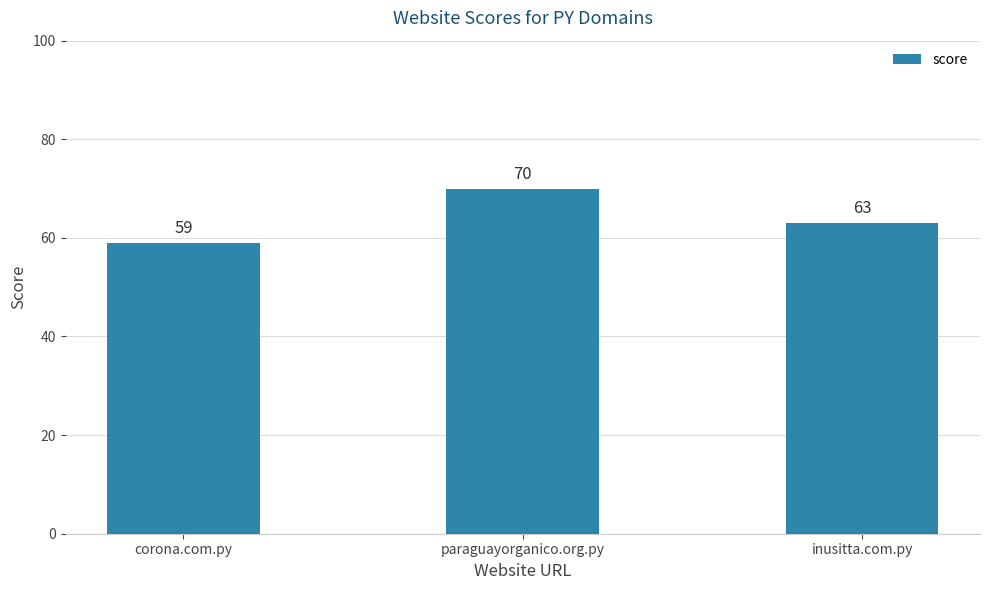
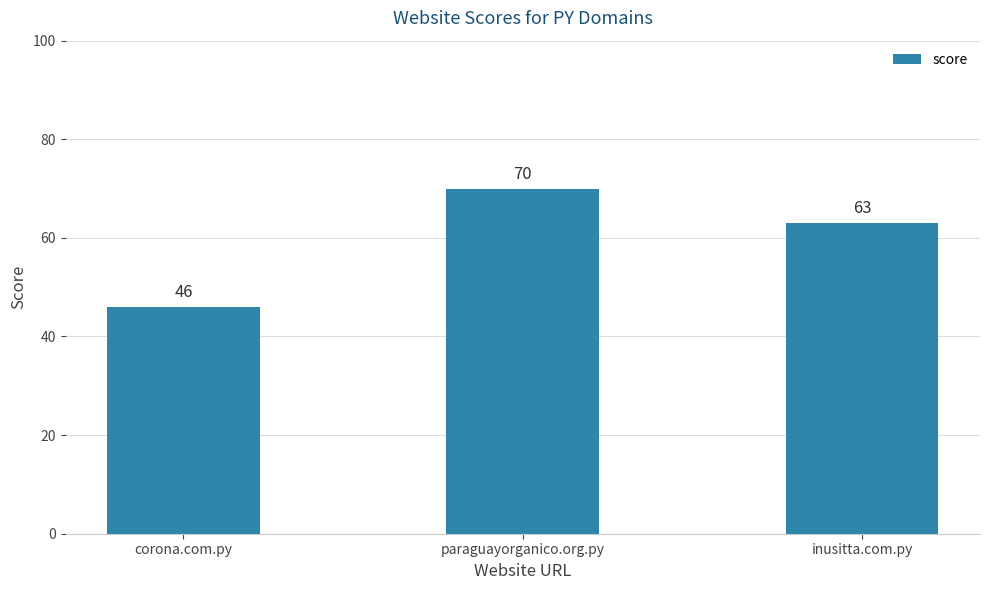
corona.com.py: 59 -> 46
